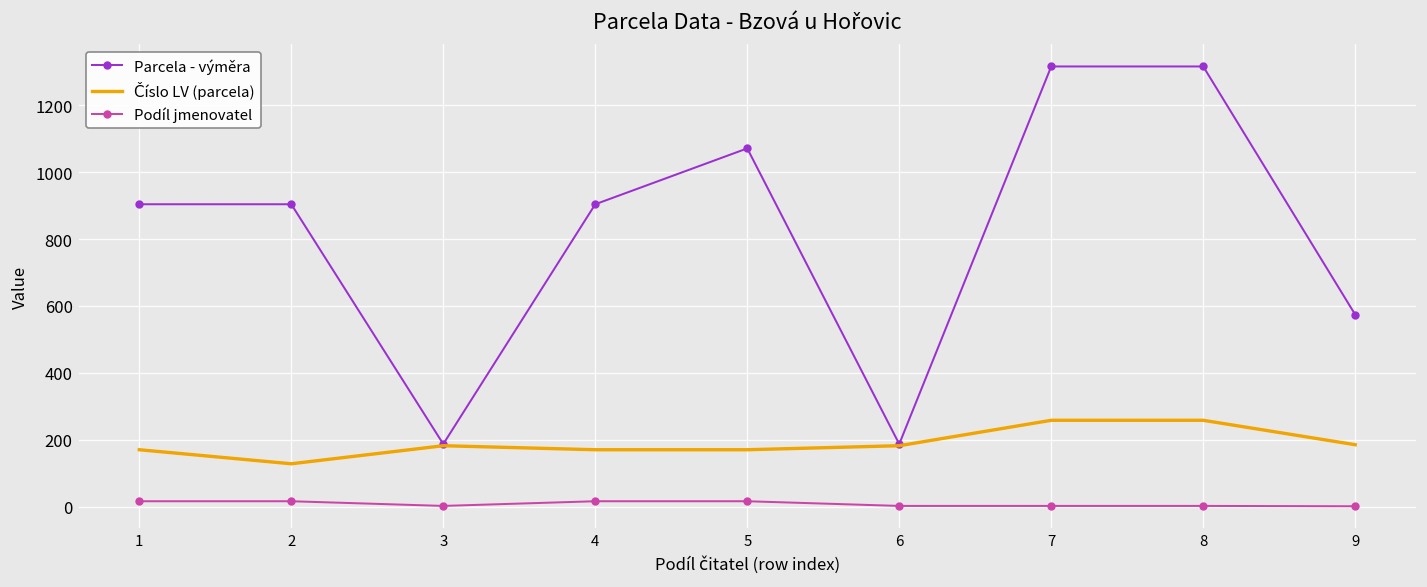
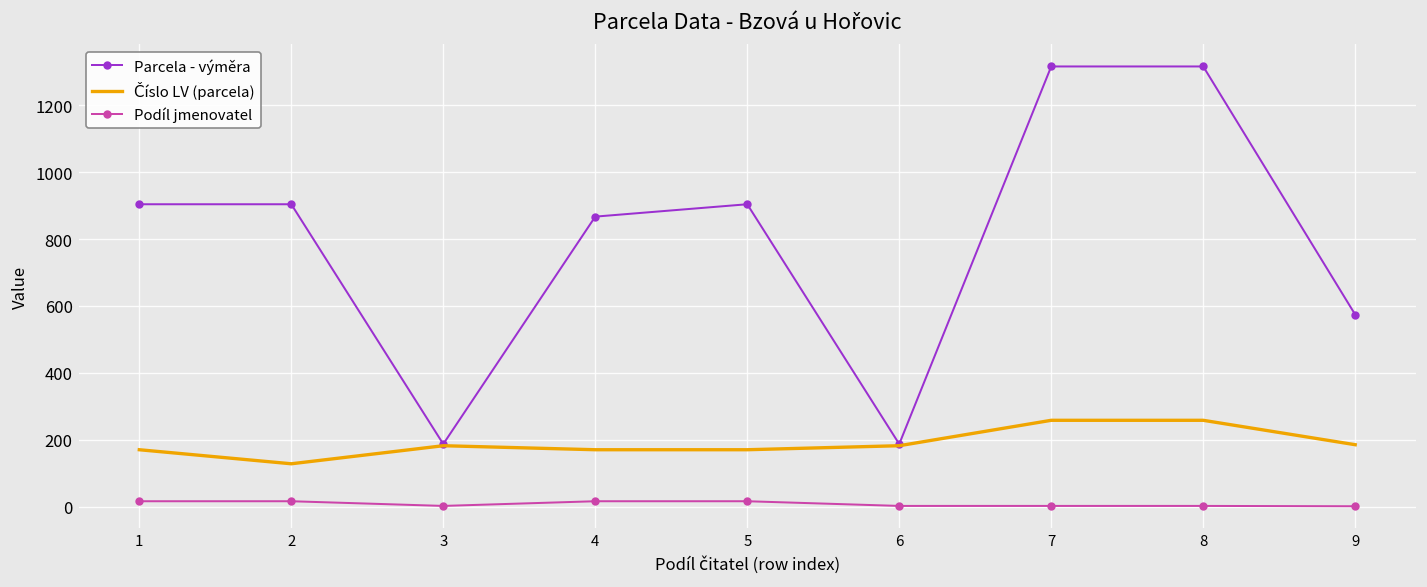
Parcela - výměra, 4: 900 -> 870
Parcela - výměra, 5: 1070 -> 900
